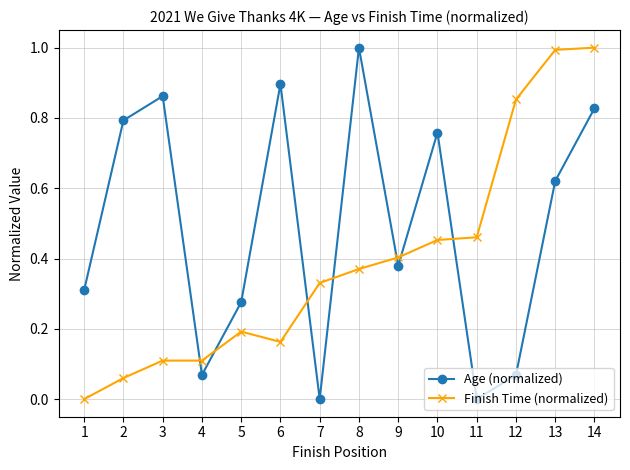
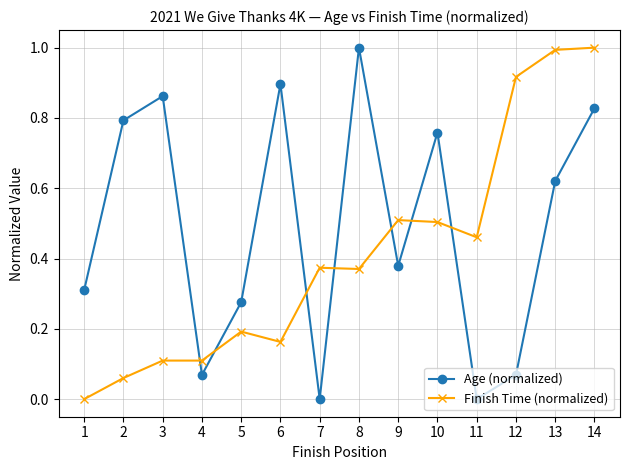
Finish Time (normalized), 7: 0.33 -> 0.37
Finish Time (normalized), 9: 0.40 -> 0.51
Finish Time (normalized), 10: 0.45 -> 0.50
Finish Time (normalized), 12: 0.85 -> 0.92
